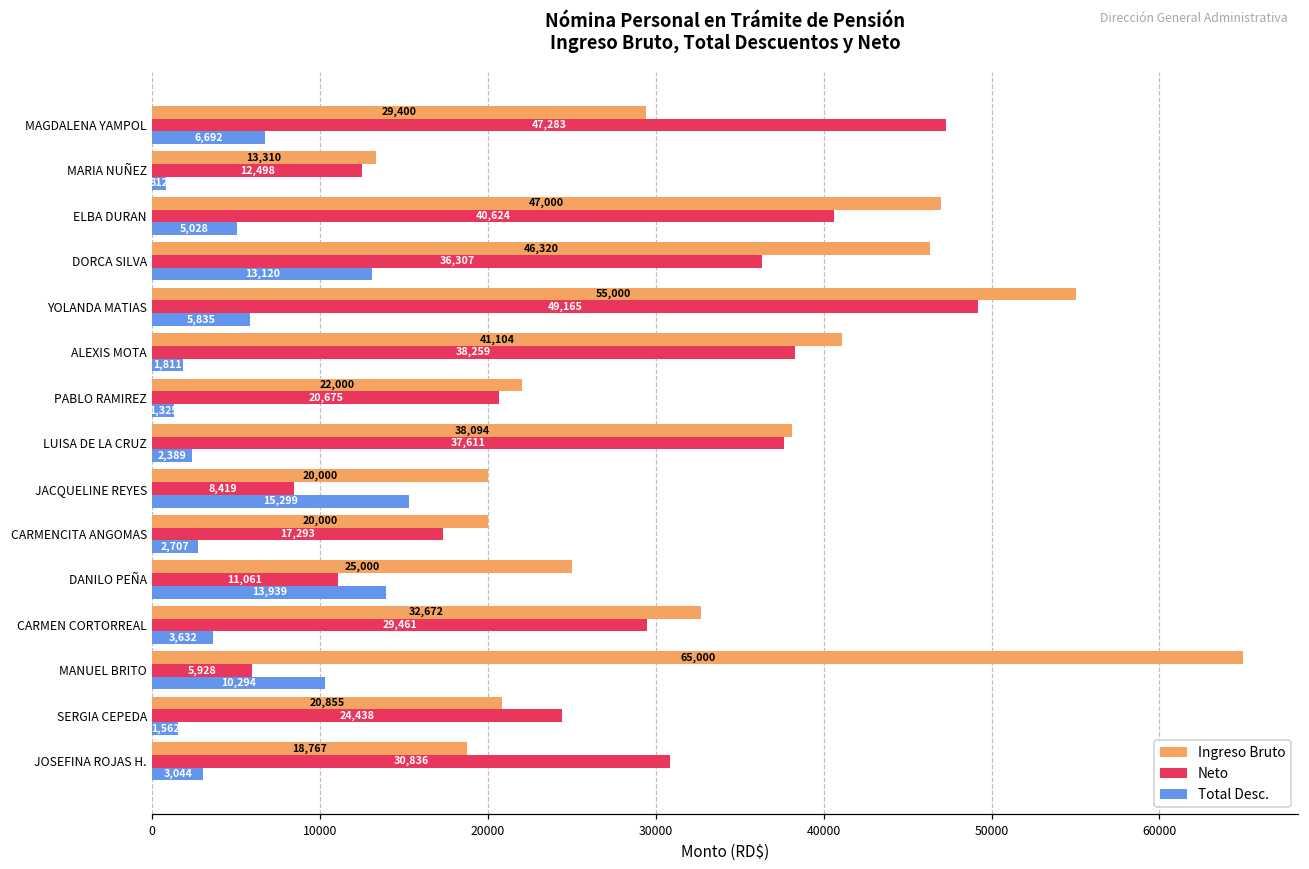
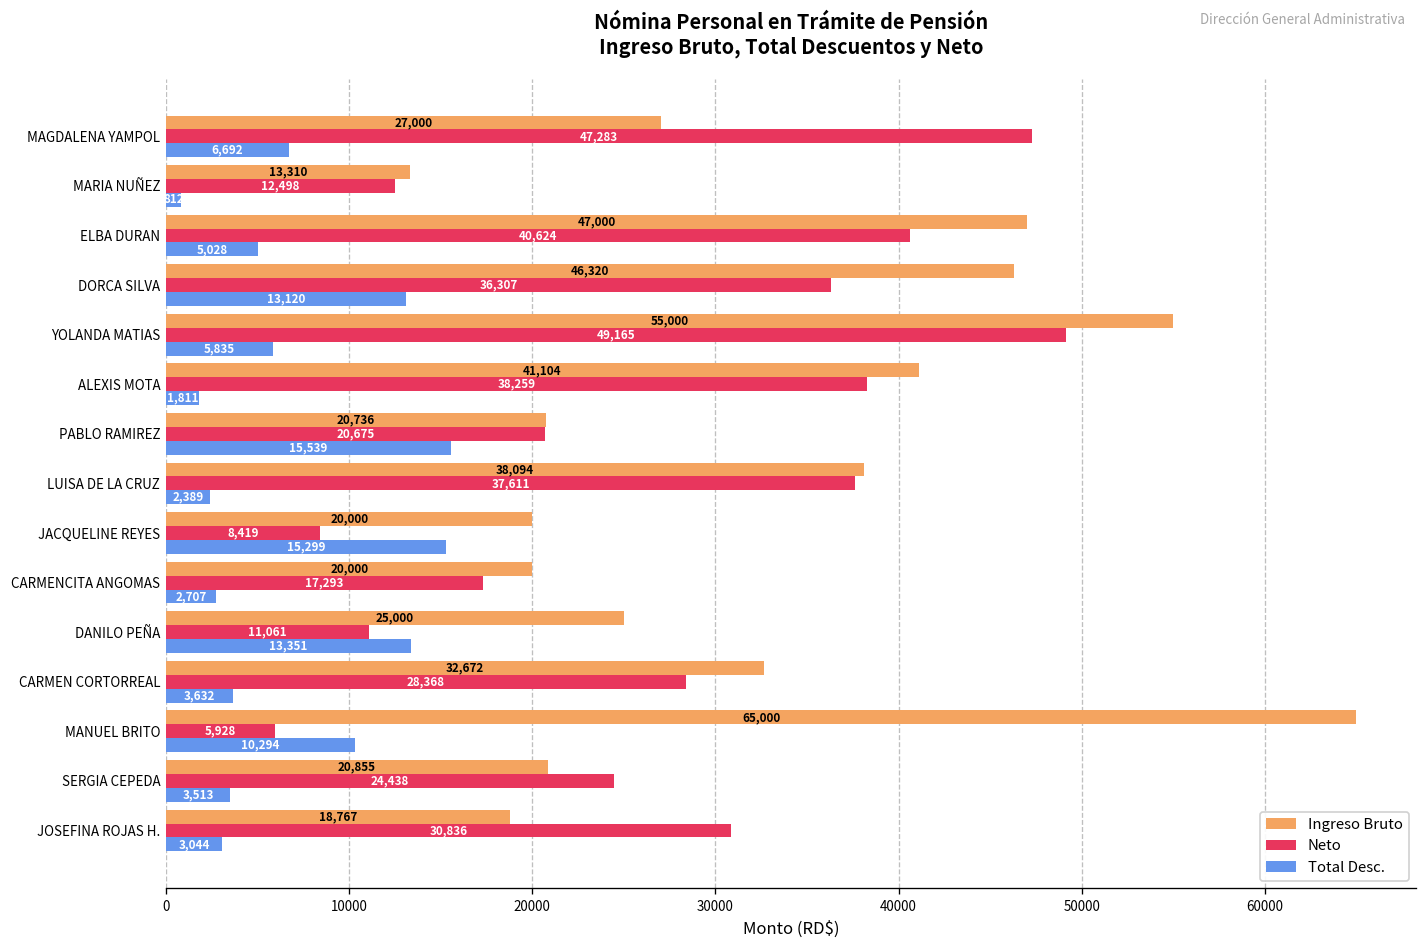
Ingreso Bruto, MAGDALENA YAMPOL: 29,400 -> 27,000
Ingreso Bruto, PABLO RAMIREZ: 22,000 -> 20,736
Total Desc., PABLO RAMIREZ: 1,325 -> 15,539
Total Desc., DANILO PEÑA: 13,939 -> 13,351
Neto, CARMEN CORTORREAL: 29,461 -> 28,368
Total Desc., SERGIA CEPEDA: 1,562 -> 3,513
